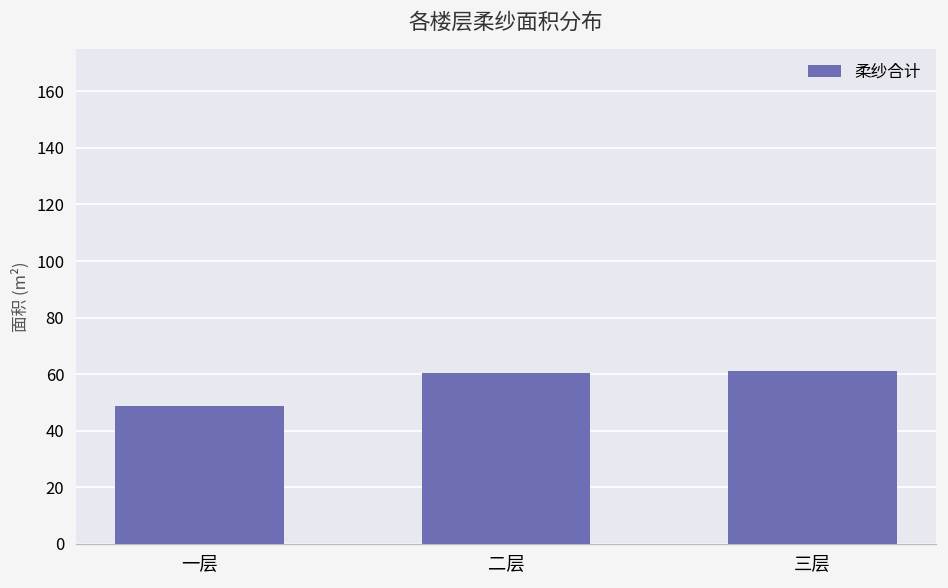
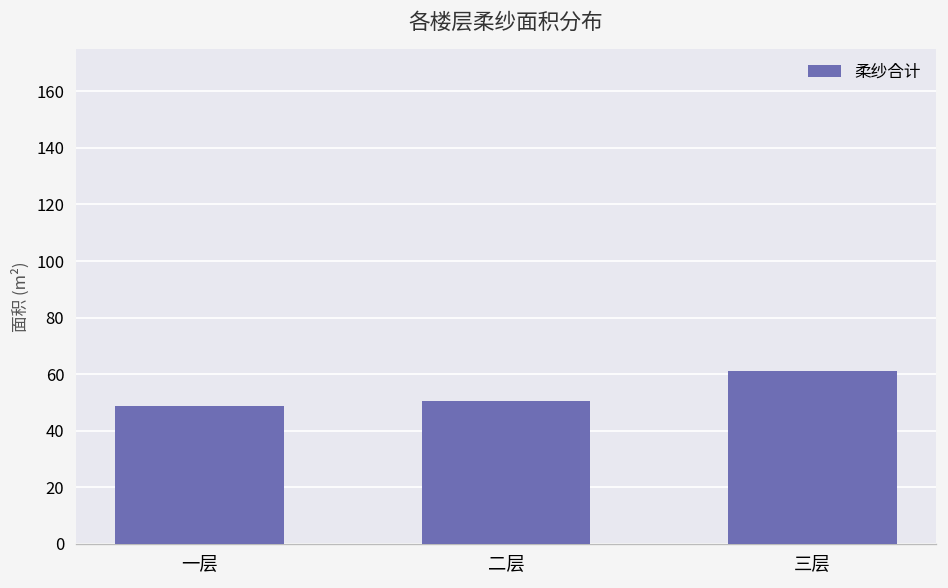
二层: 60 -> 50
